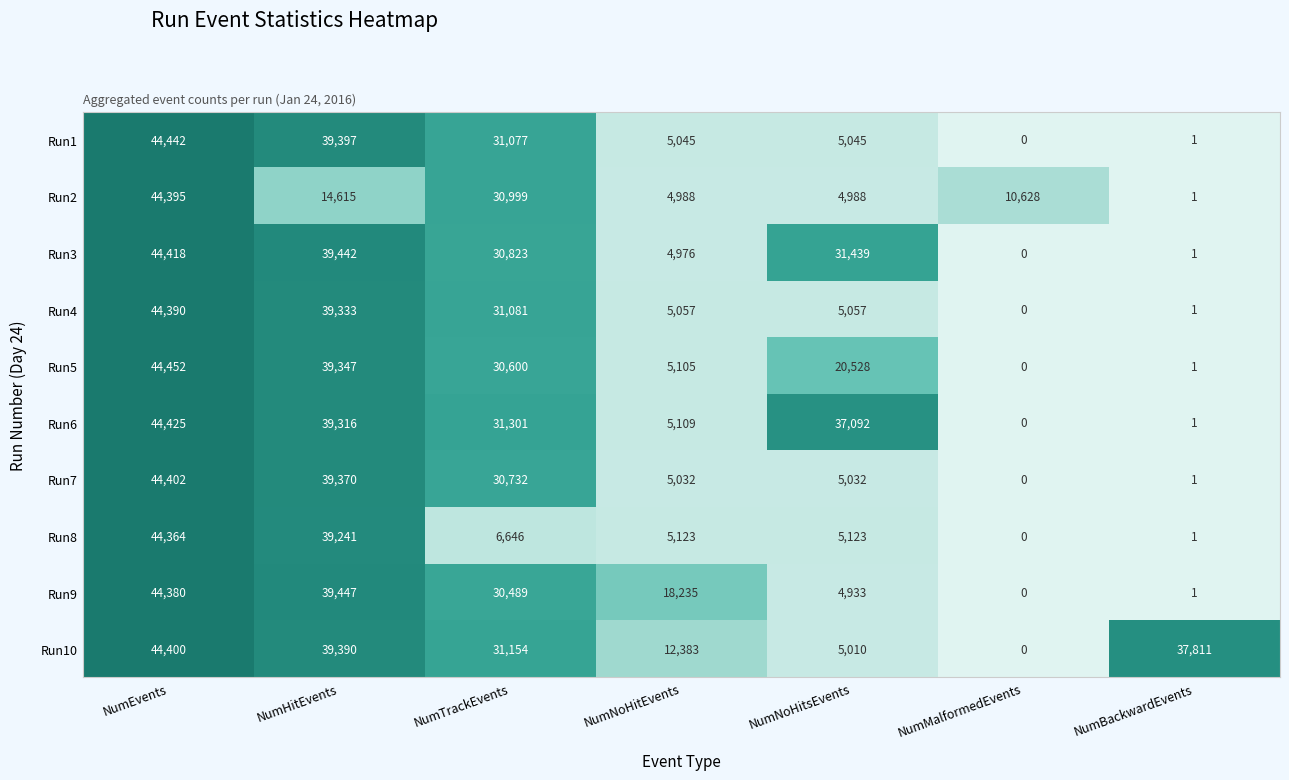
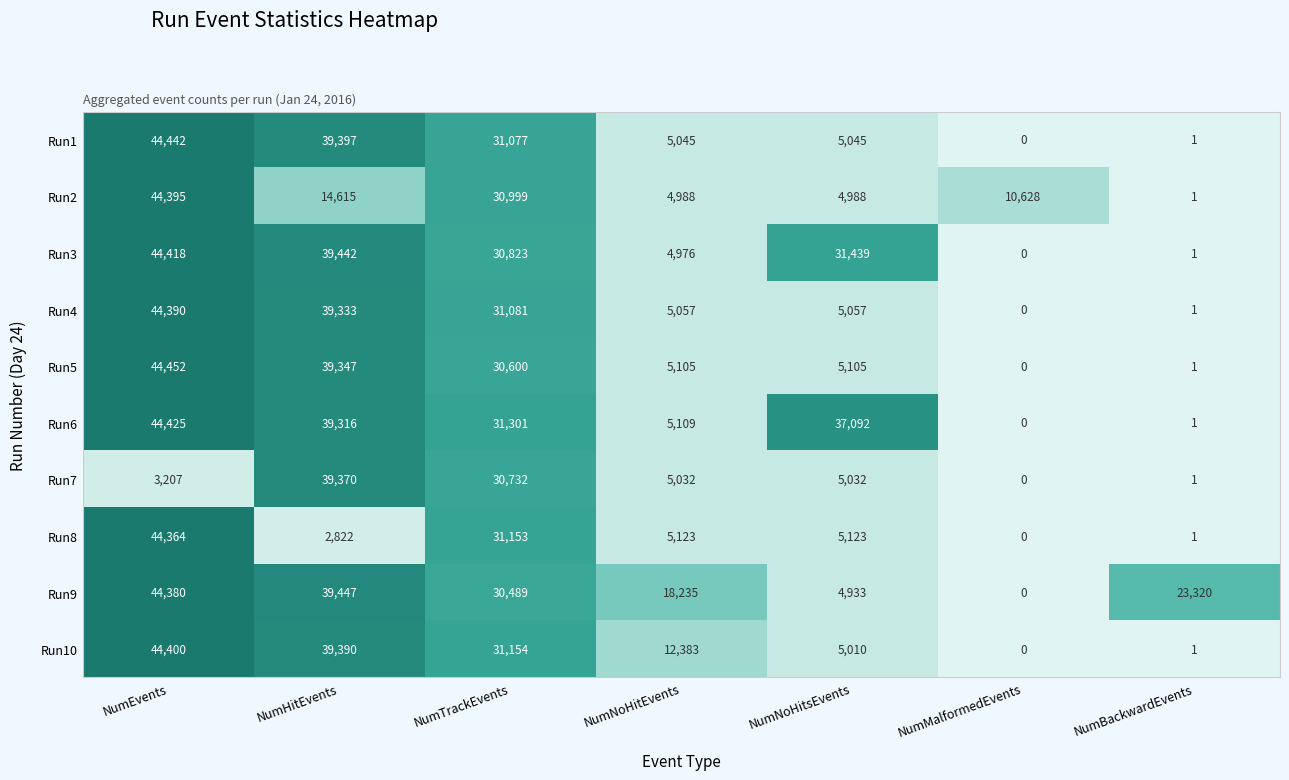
Run5, NumNoHitsEvents: 20,528 -> 5,105
Run7, NumEvents: 44,402 -> 3,207
Run8, NumHitEvents: 39,241 -> 2,822
Run8, NumTrackEvents: 6,646 -> 31,153
Run9, NumBackwardEvents: 1 -> 23,320
Run10, NumBackwardEvents: 37,811 -> 1
